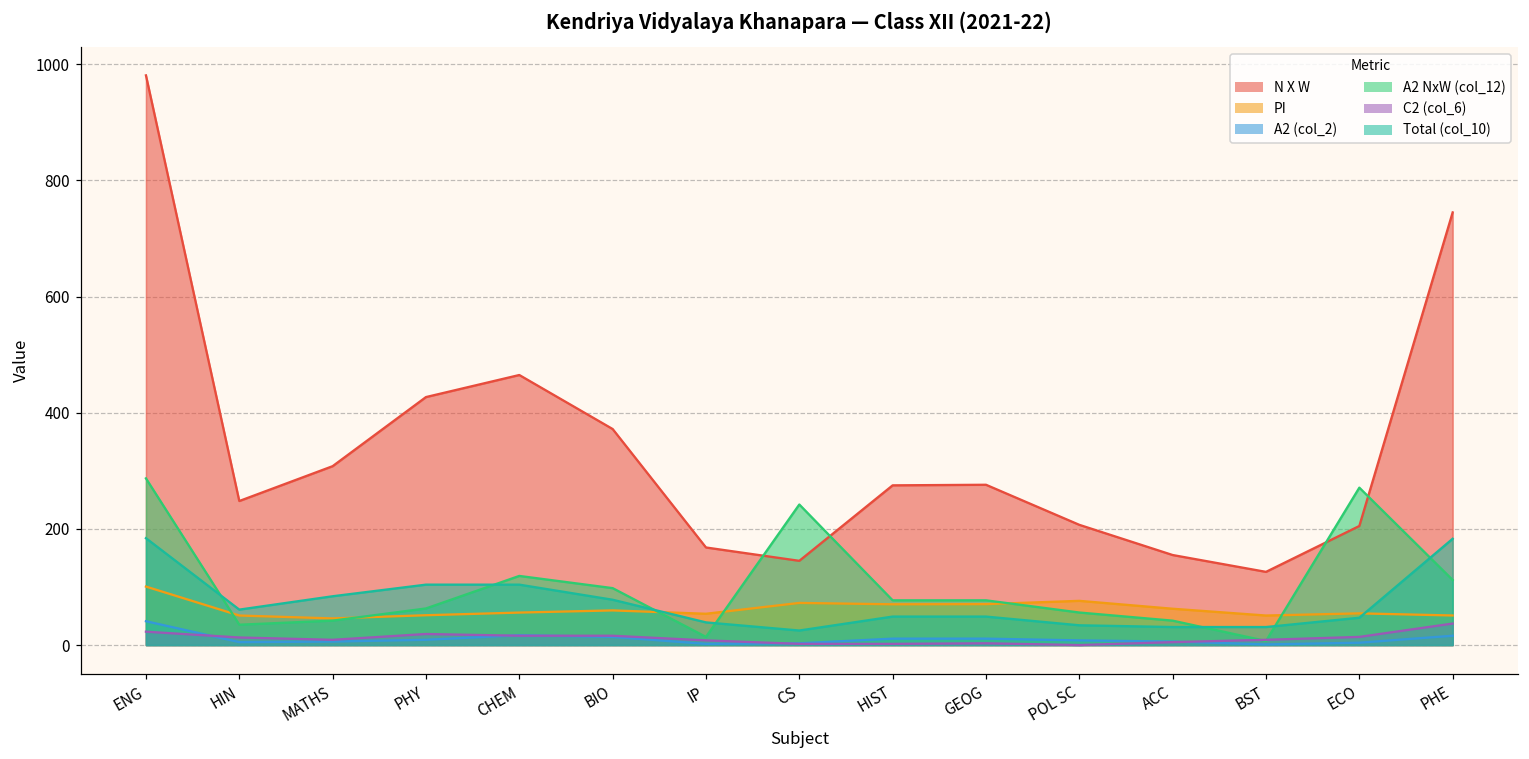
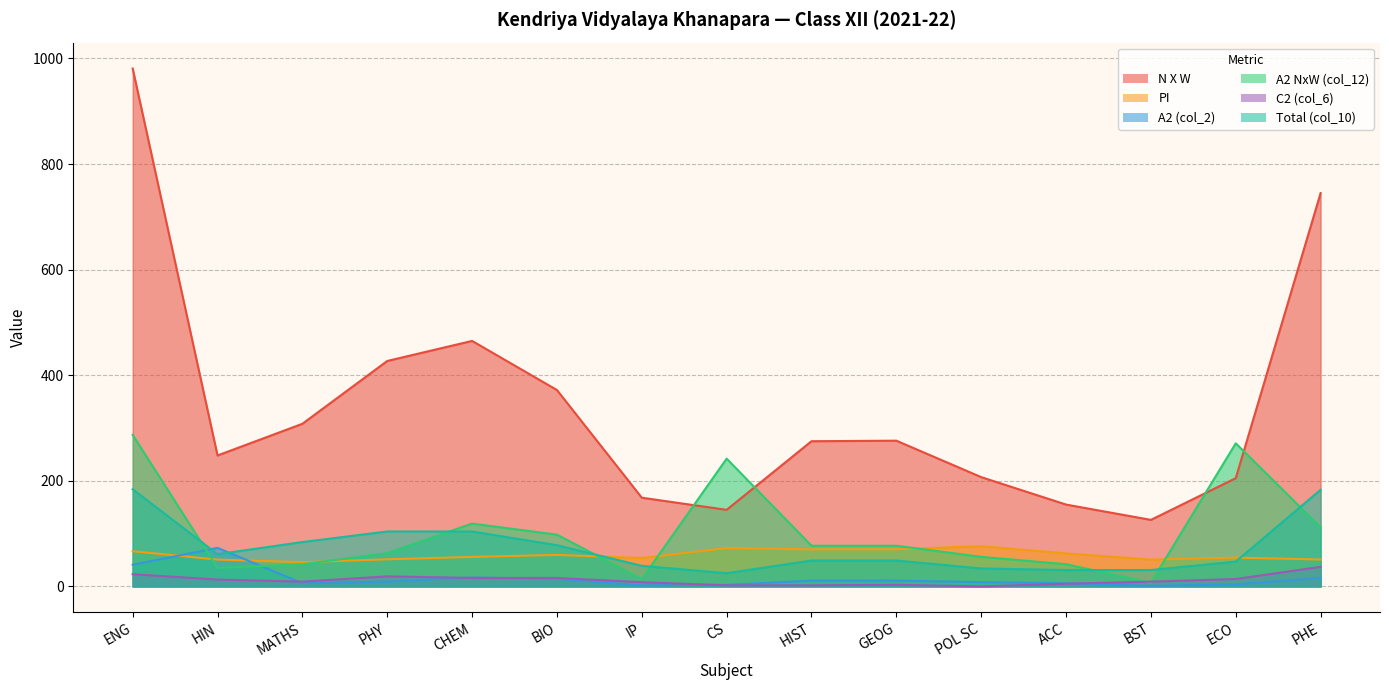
PI, ENG: 100 -> 70
A2 (col_2), HIN: 10 -> 70
